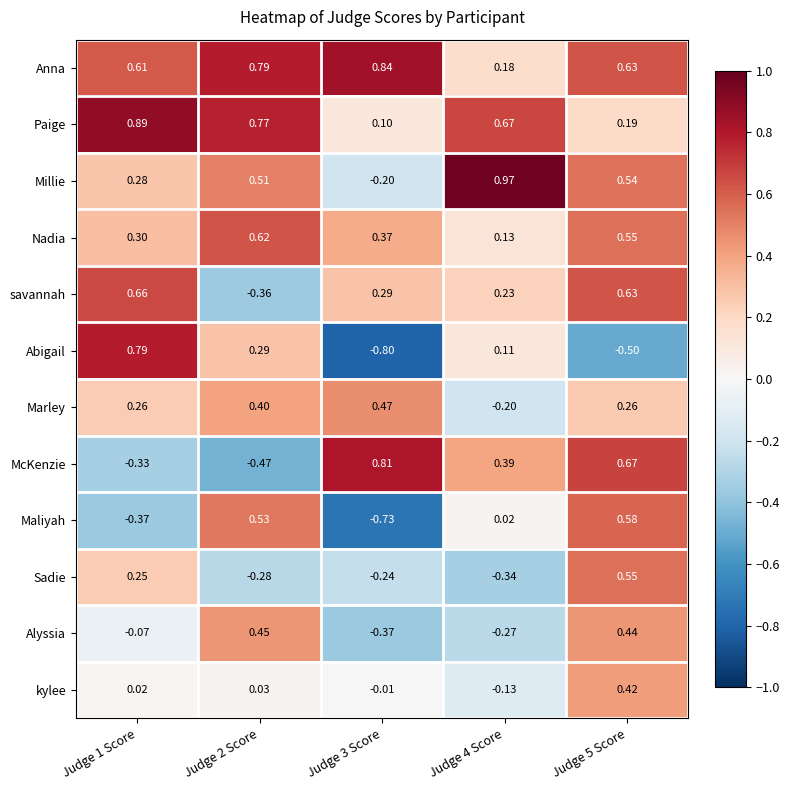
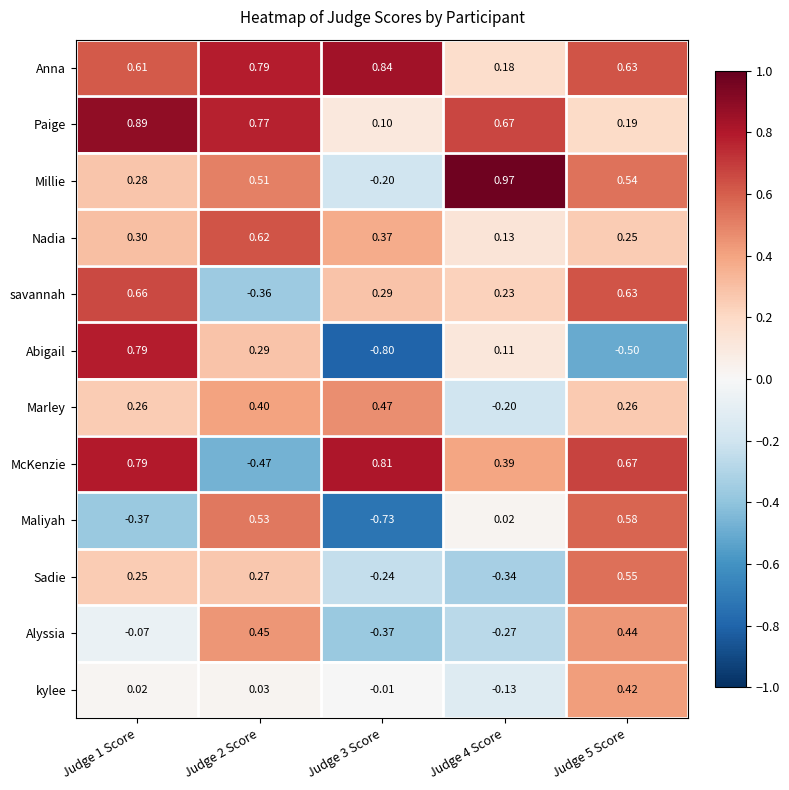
Nadia, Judge 5 Score: 0.55 -> 0.25
McKenzie, Judge 1 Score: -0.33 -> 0.79
Sadie, Judge 2 Score: -0.28 -> 0.27
